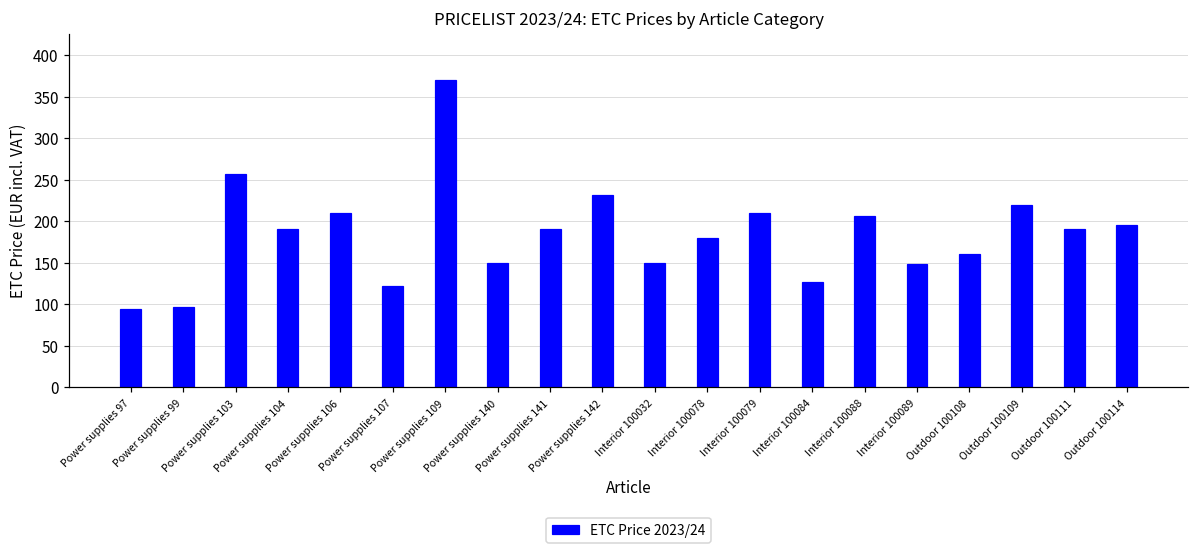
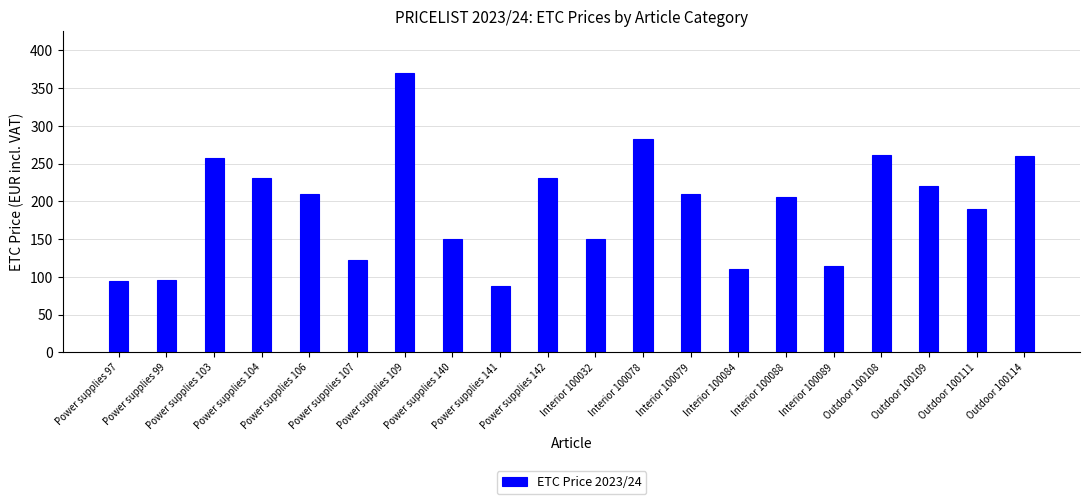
Power supplies 104: 190 -> 230
Power supplies 141: 190 -> 90
Interior 100078: 180 -> 280
Interior 100084: 130 -> 110
Interior 100089: 150 -> 110
Outdoor 100108: 160 -> 260
Outdoor 100114: 190 -> 260
